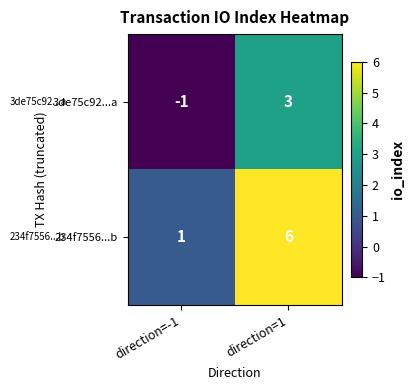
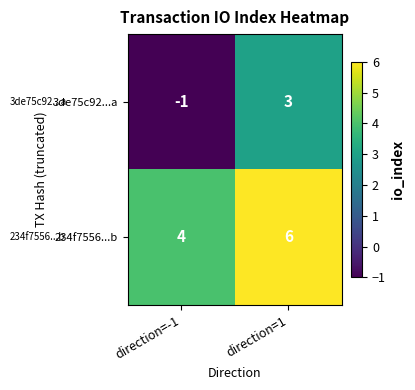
234f7556...b, direction=-1: 1 -> 4
